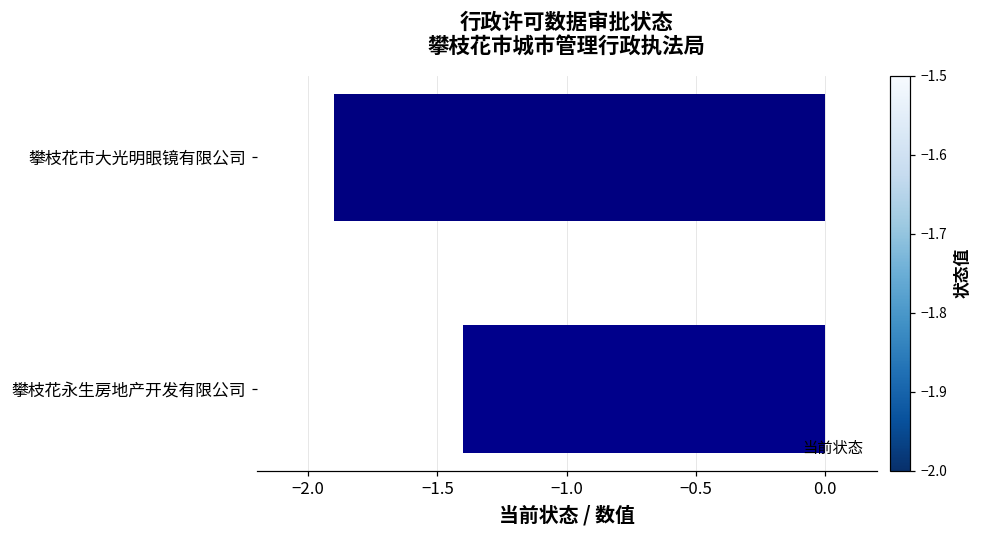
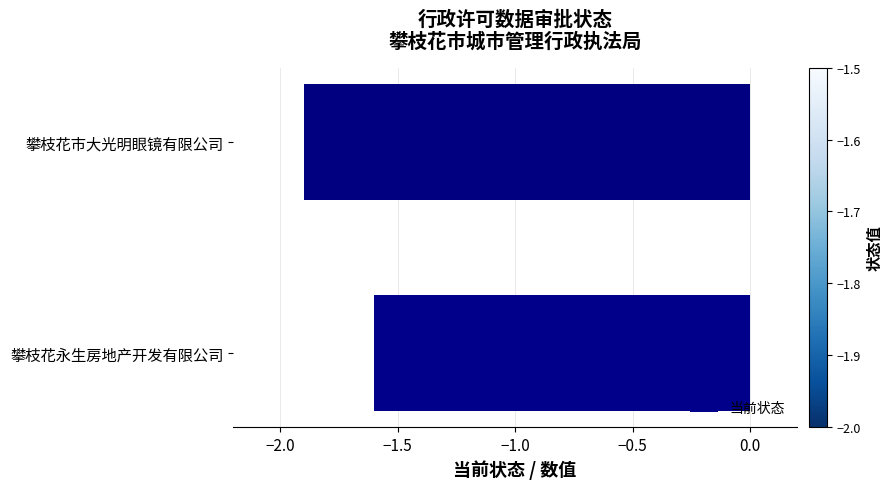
攀枝花永生房地产开发有限公司: -1.4 -> -1.6
